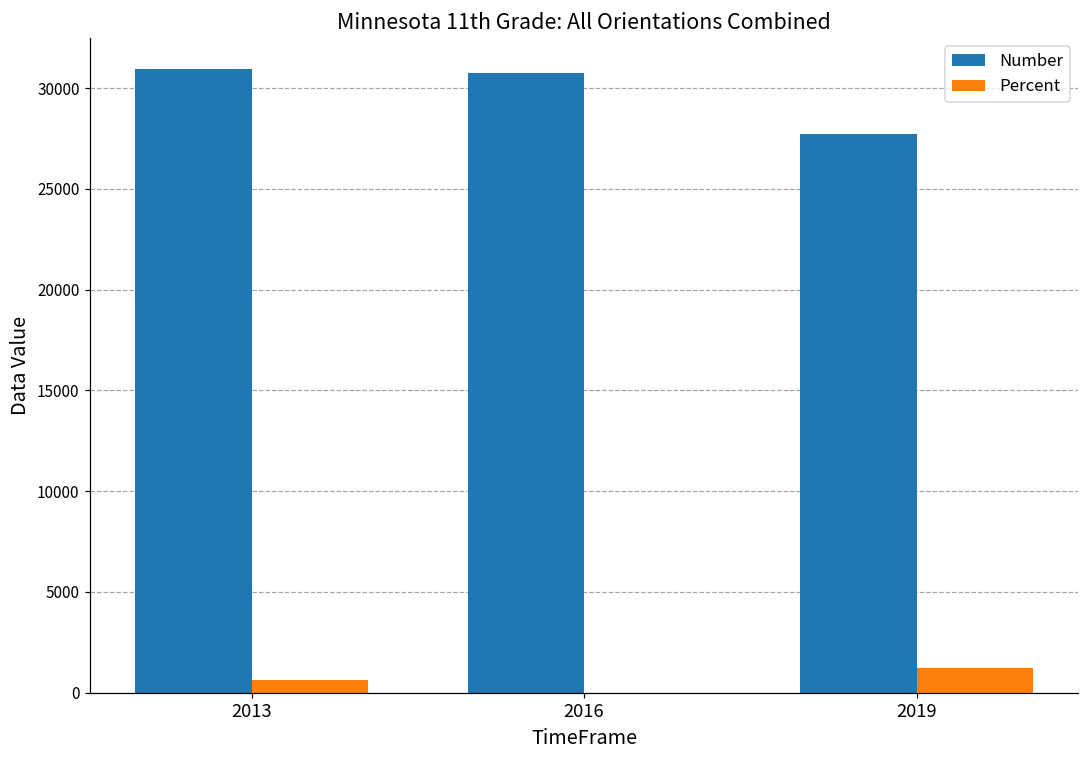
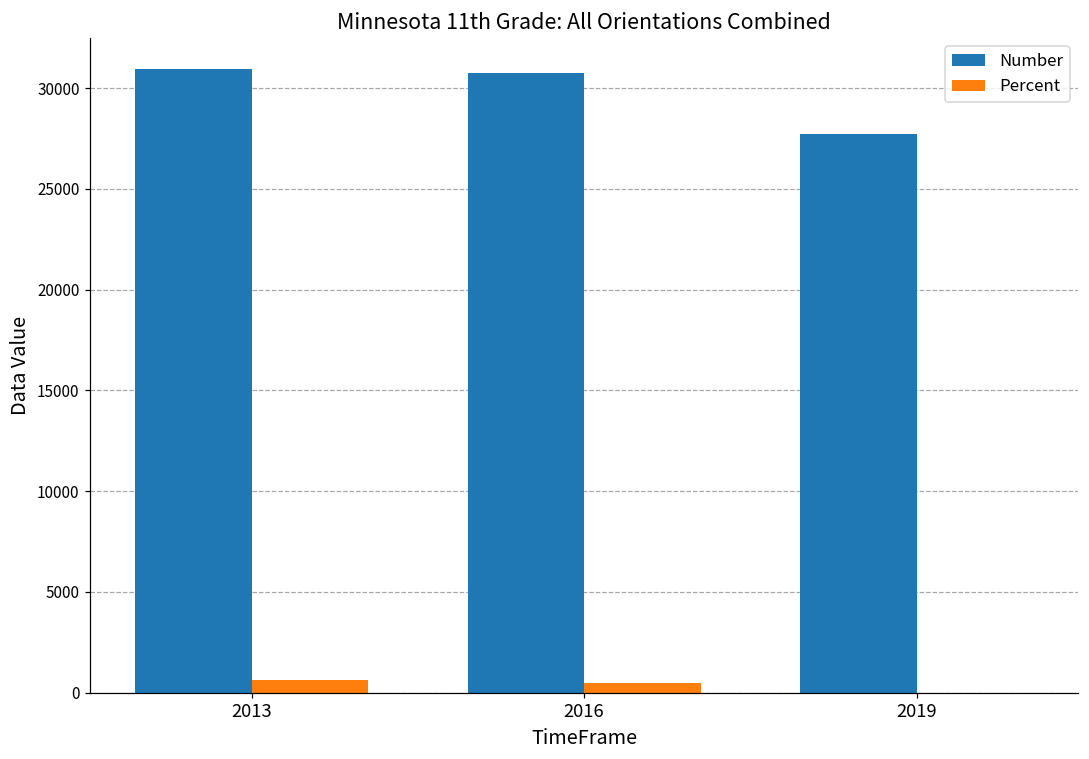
Percent, 2016: 0 -> 500
Percent, 2019: 1200 -> 0
